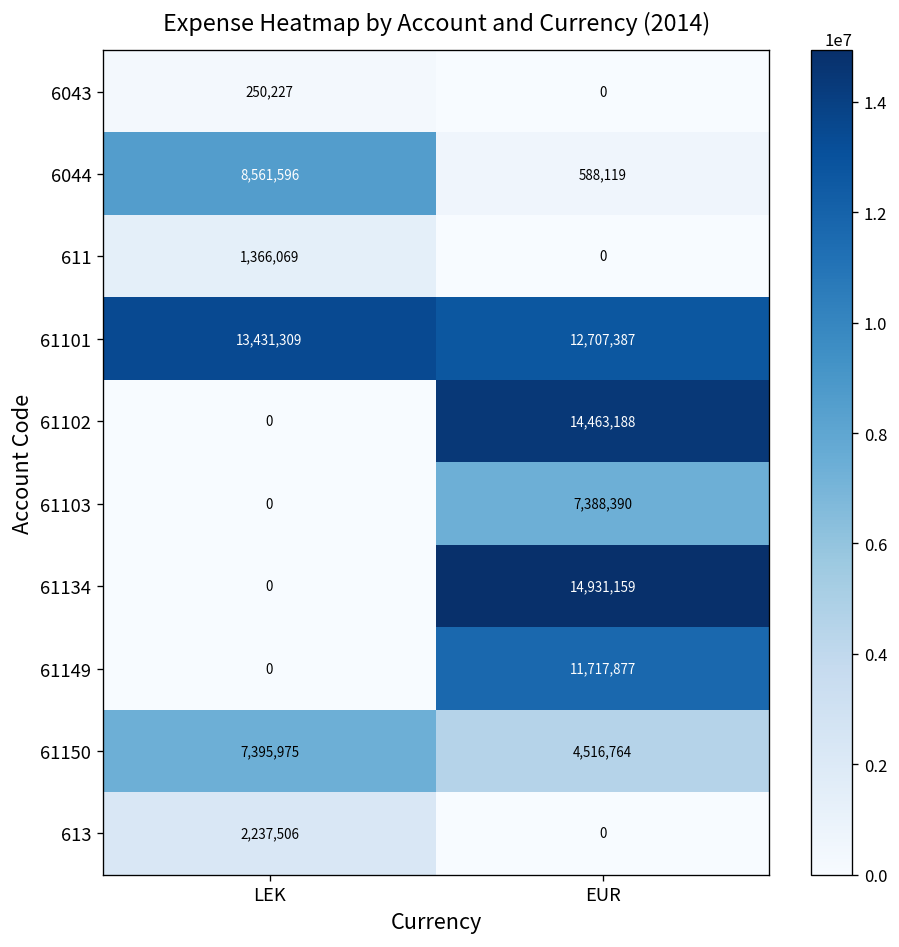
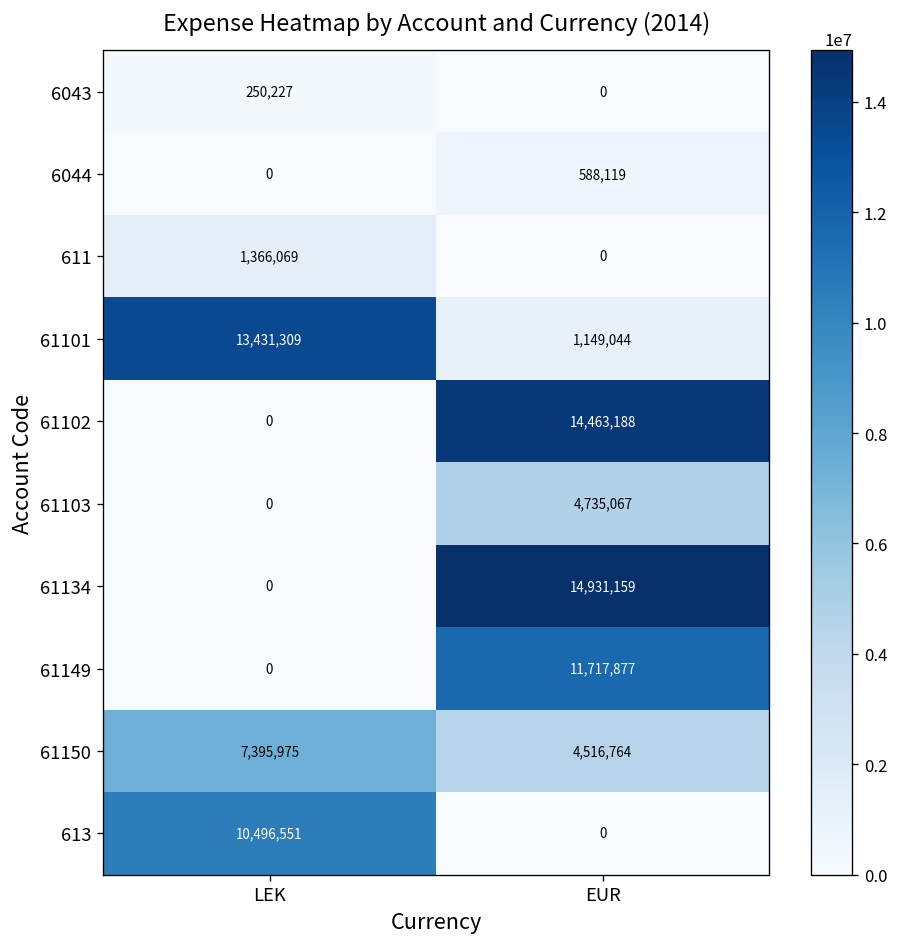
6044, LEK: 8,561,596 -> 0
61101, EUR: 12,707,387 -> 1,149,044
61103, EUR: 7,388,390 -> 4,735,067
613, LEK: 2,237,506 -> 10,496,551
